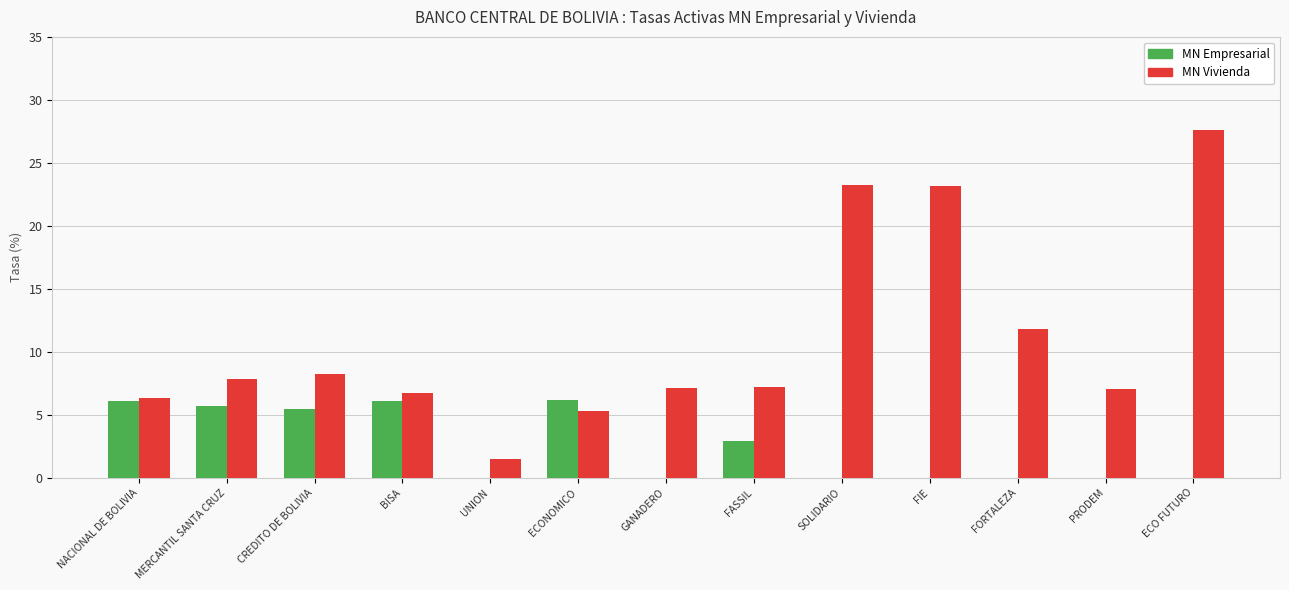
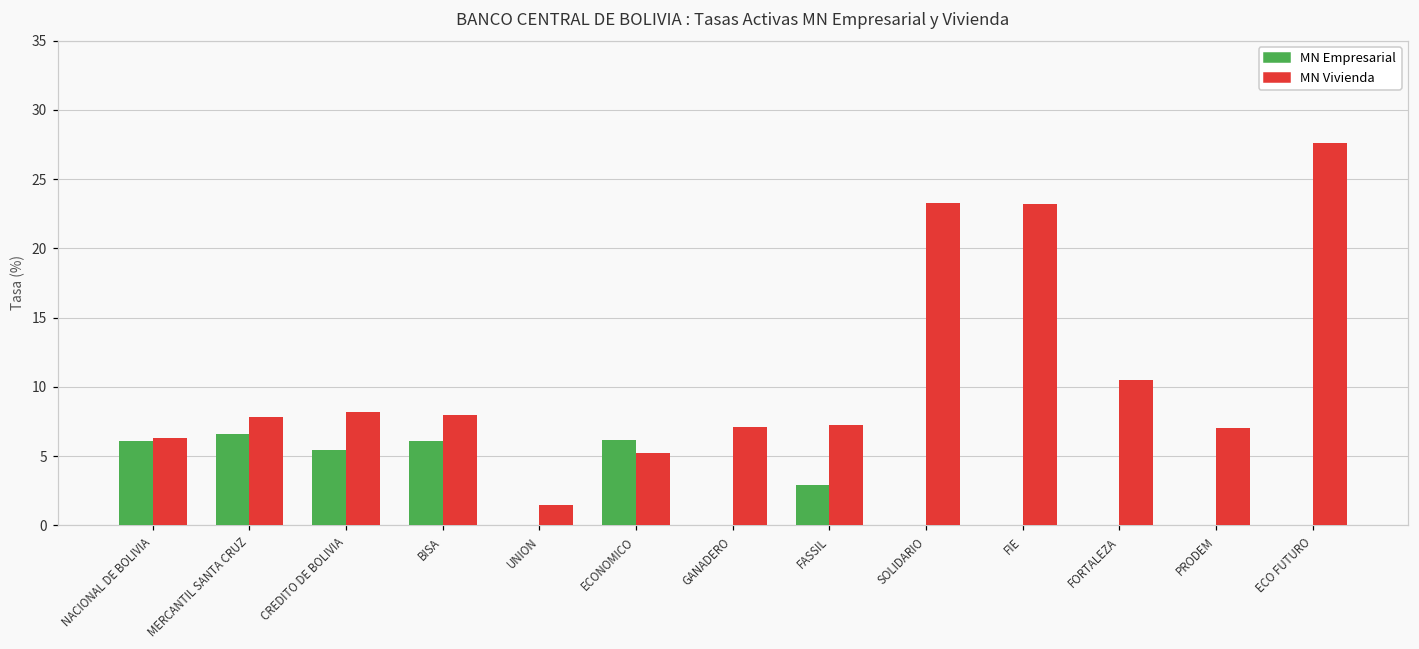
MN Empresarial, MERCANTIL SANTA CRUZ: 5.7 -> 6.6
MN Vivienda, BISA: 6.8 -> 7.9
MN Vivienda, FORTALEZA: 11.8 -> 10.5
